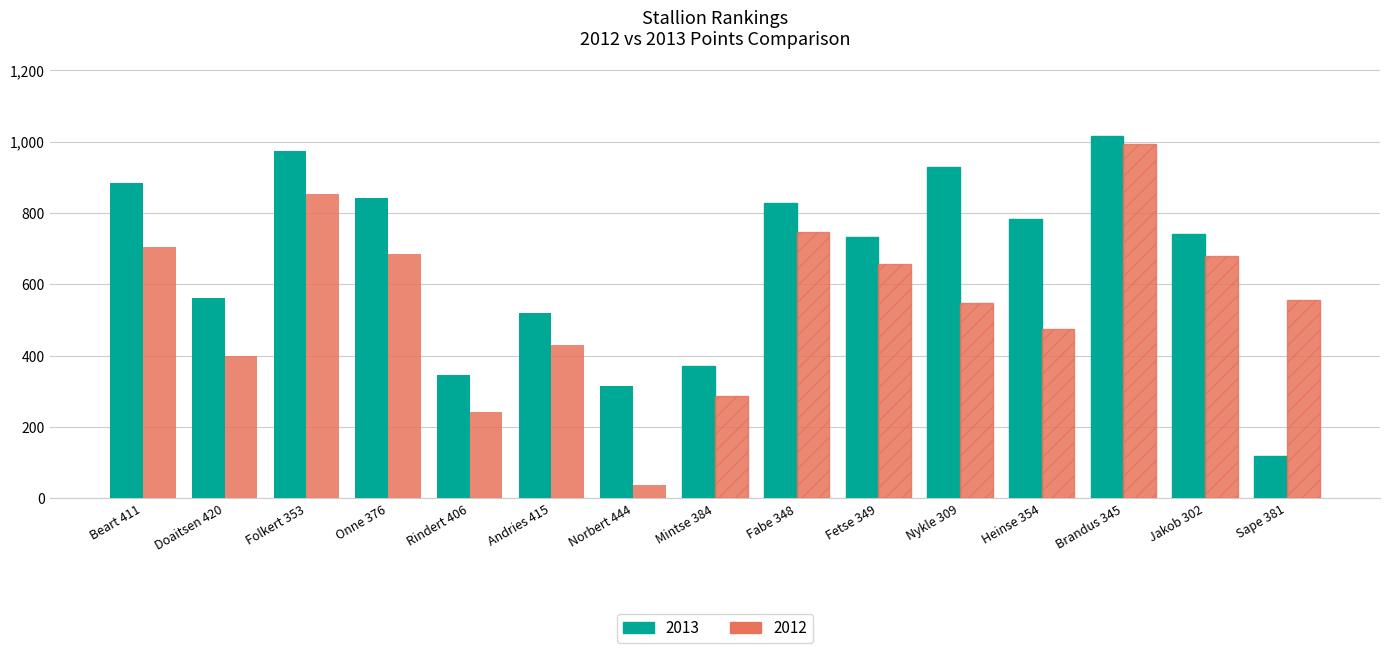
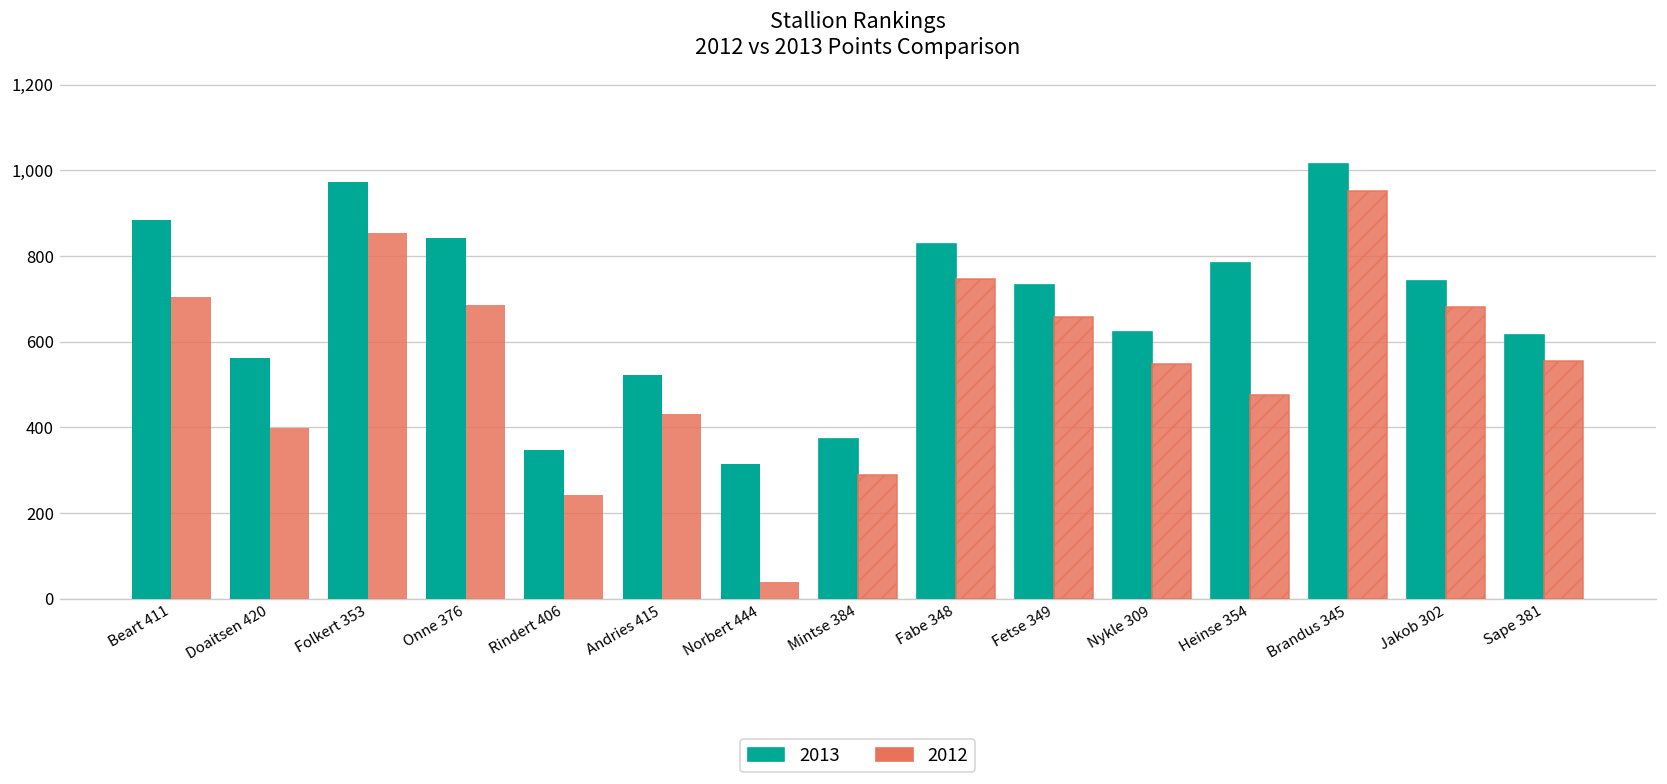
2013, Nykle 309: 930 -> 620
2012, Brandus 345: 990 -> 950
2013, Sape 381: 120 -> 620
